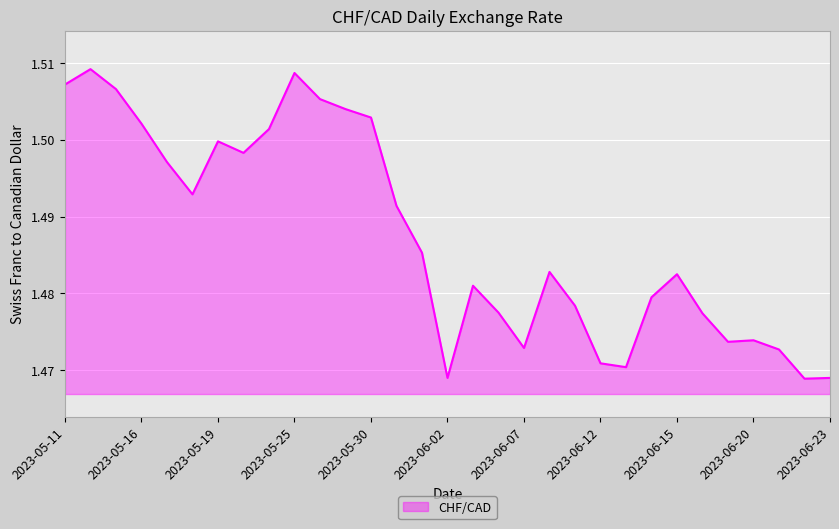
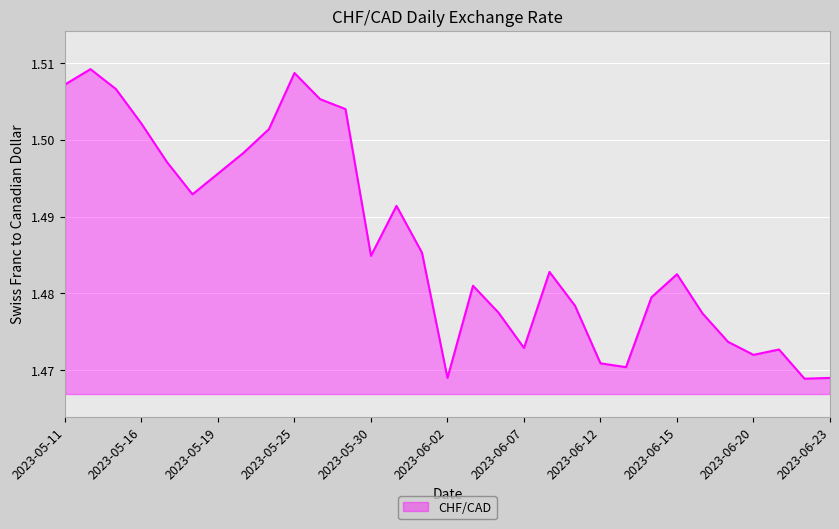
2023-05-19: 1.500 -> 1.496
2023-05-30: 1.503 -> 1.485
2023-06-20: 1.474 -> 1.472
